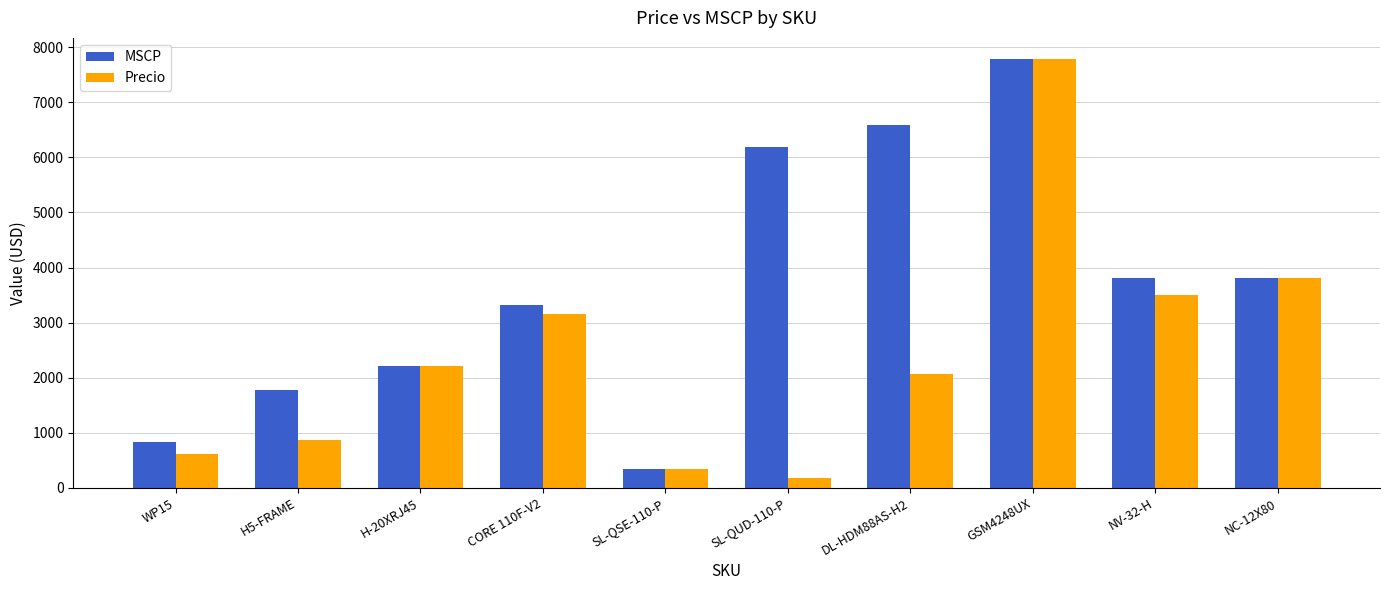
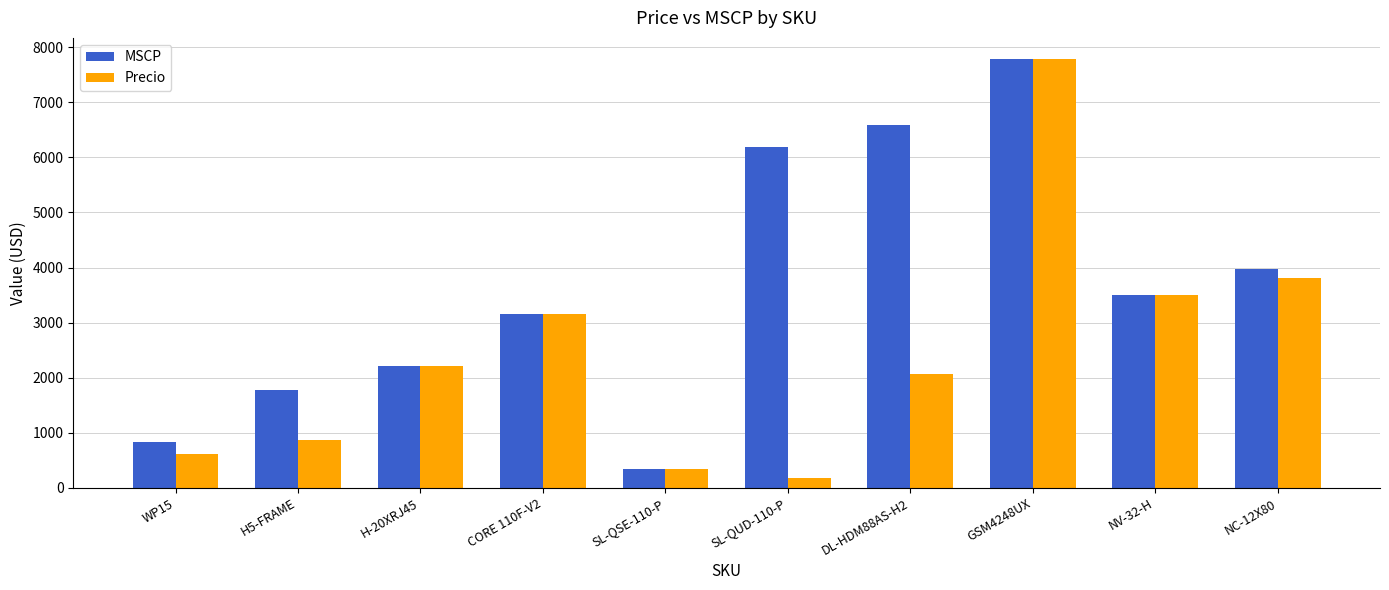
MSCP, CORE 110F-V2: 3300 -> 3200
MSCP, NV-32-H: 3800 -> 3500
MSCP, NC-12X80: 3800 -> 4000
